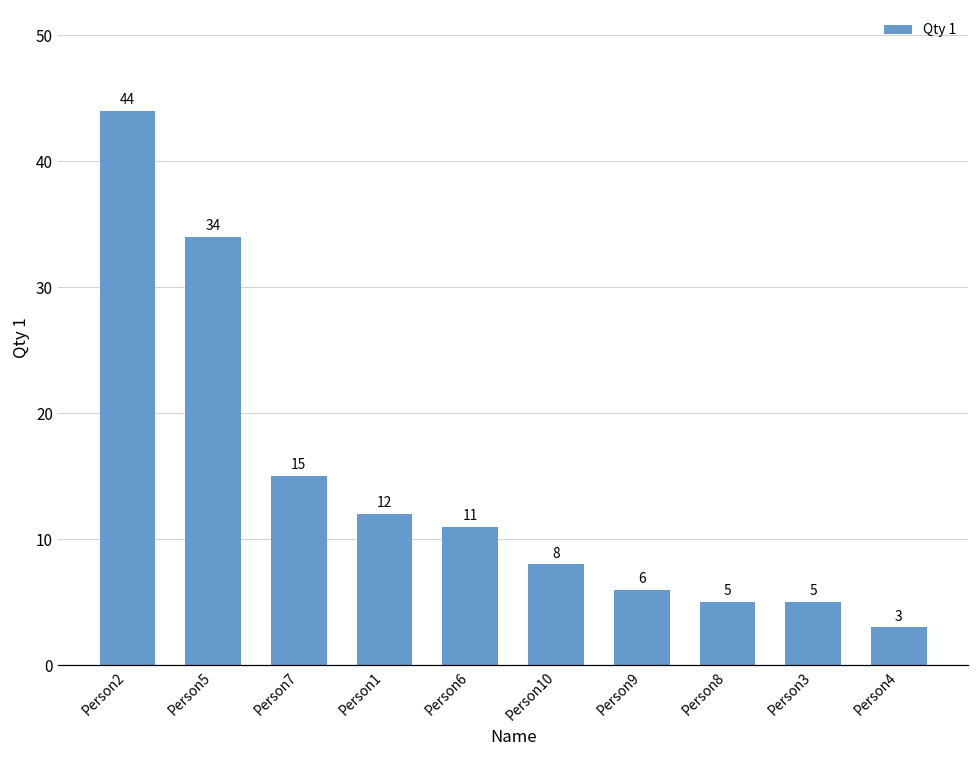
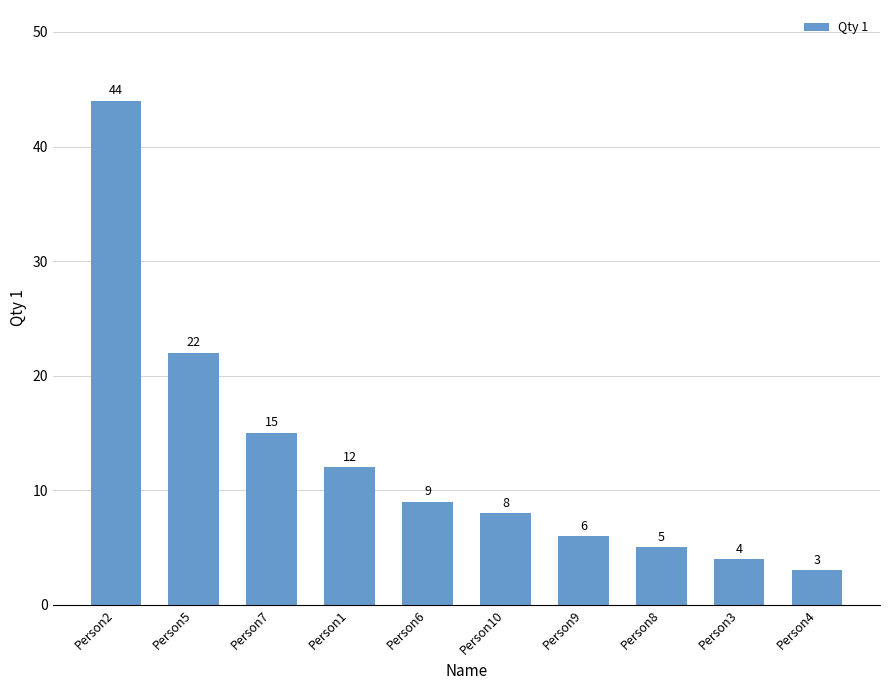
Person5: 34 -> 22
Person6: 11 -> 9
Person3: 5 -> 4
